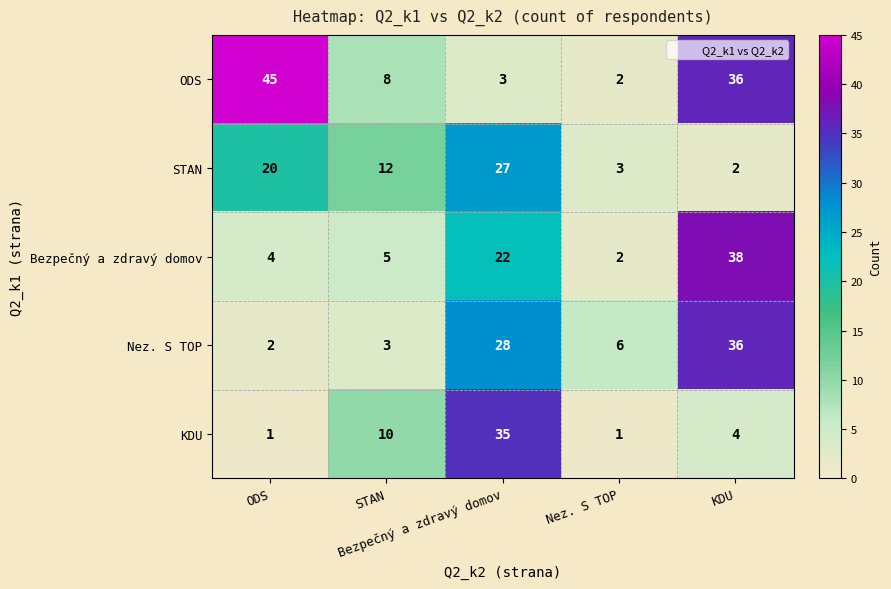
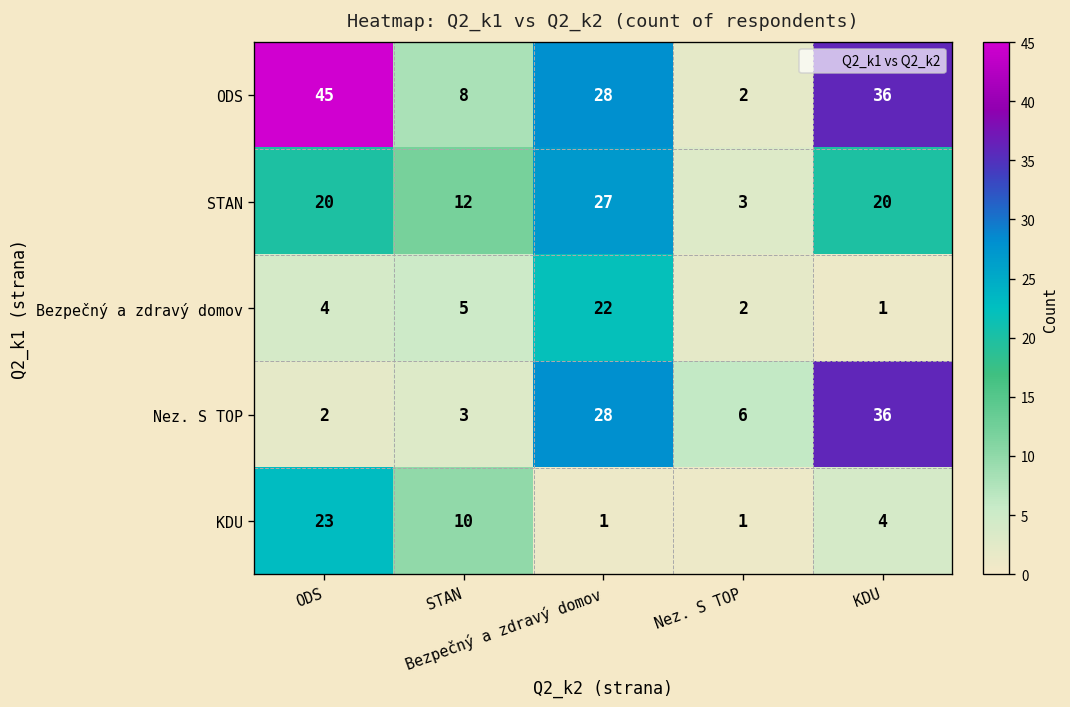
ODS, Bezpečný a zdravý domov: 3 -> 28
STAN, KDU: 2 -> 20
Bezpečný a zdravý domov, KDU: 38 -> 1
KDU, ODS: 1 -> 23
KDU, Bezpečný a zdravý domov: 35 -> 1
